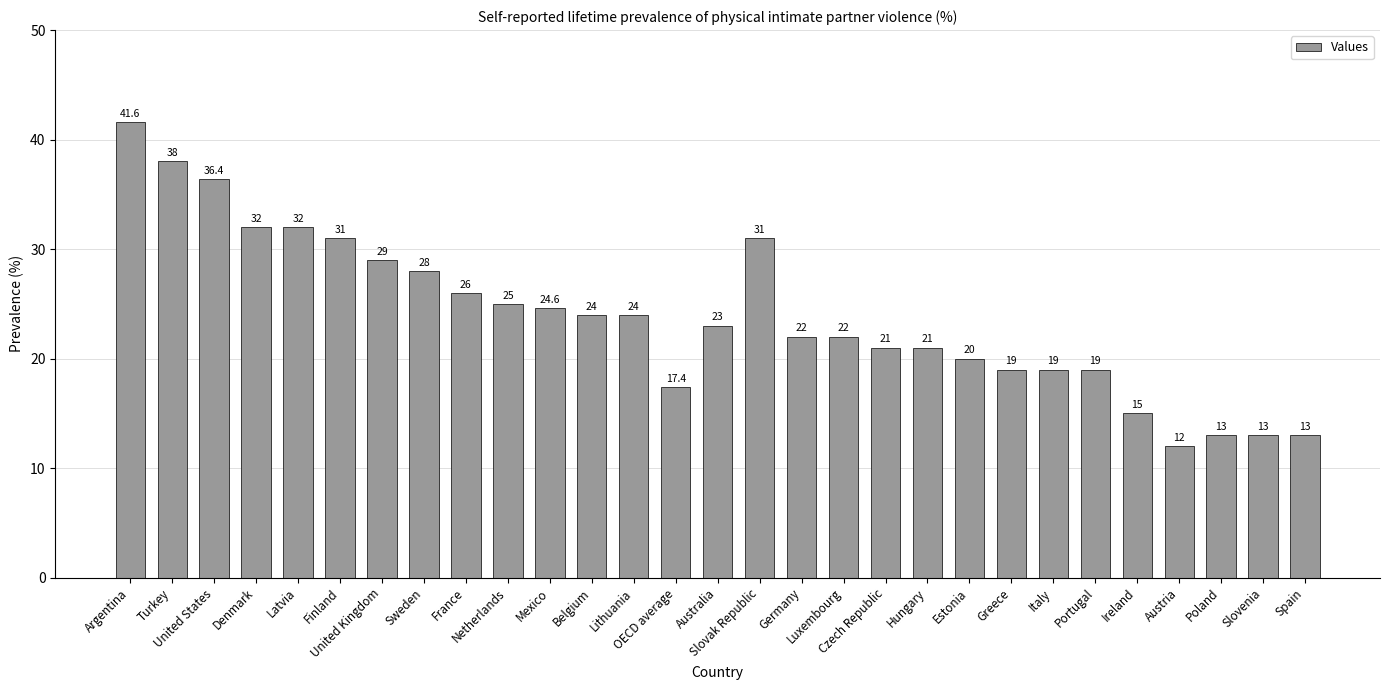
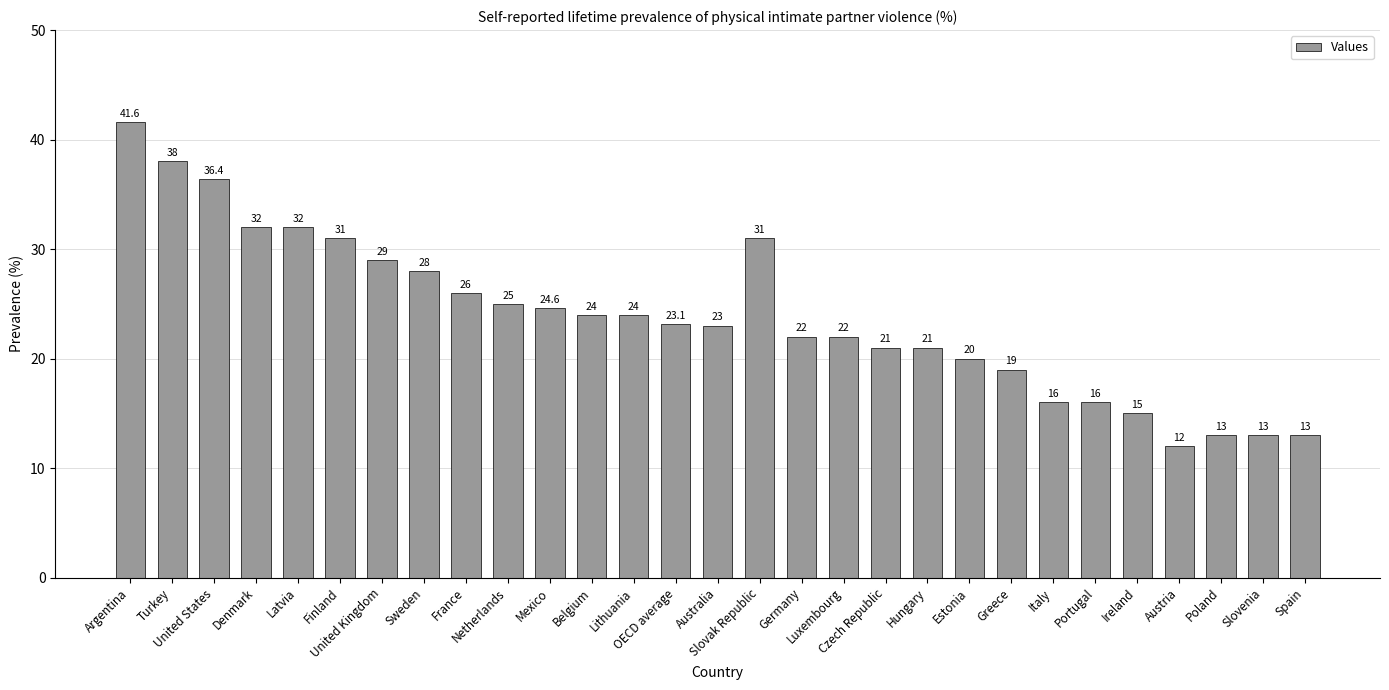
OECD average: 17.4 -> 23.1
Italy: 19 -> 16
Portugal: 19 -> 16
